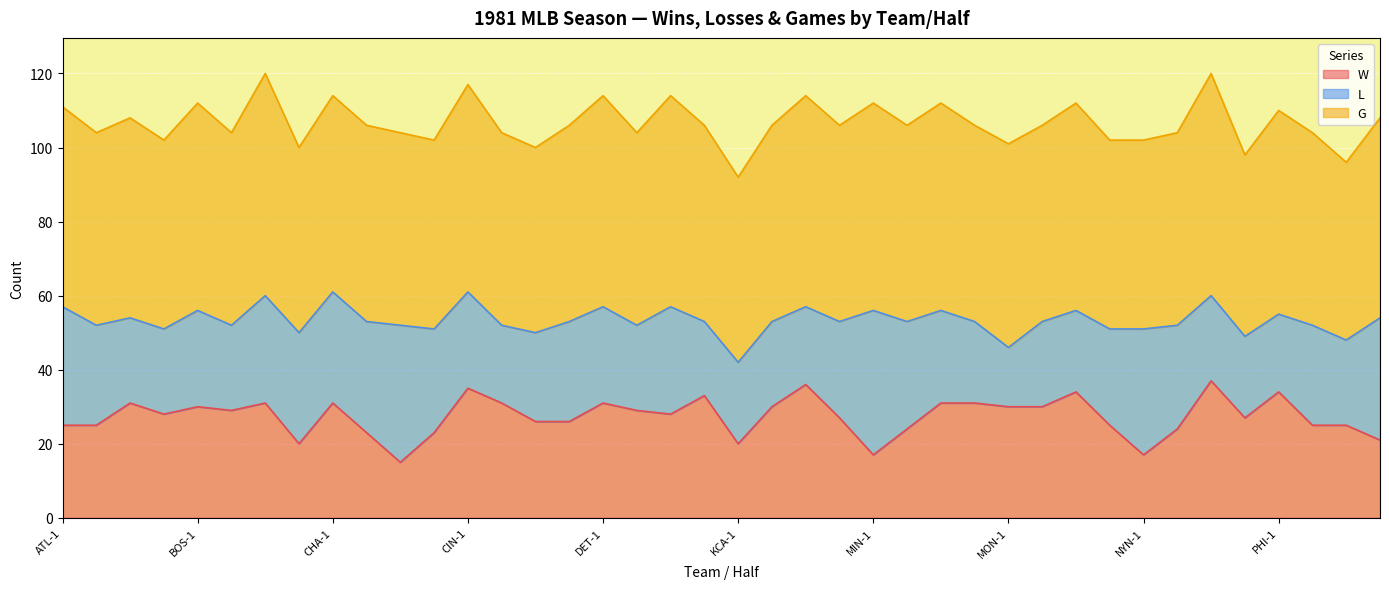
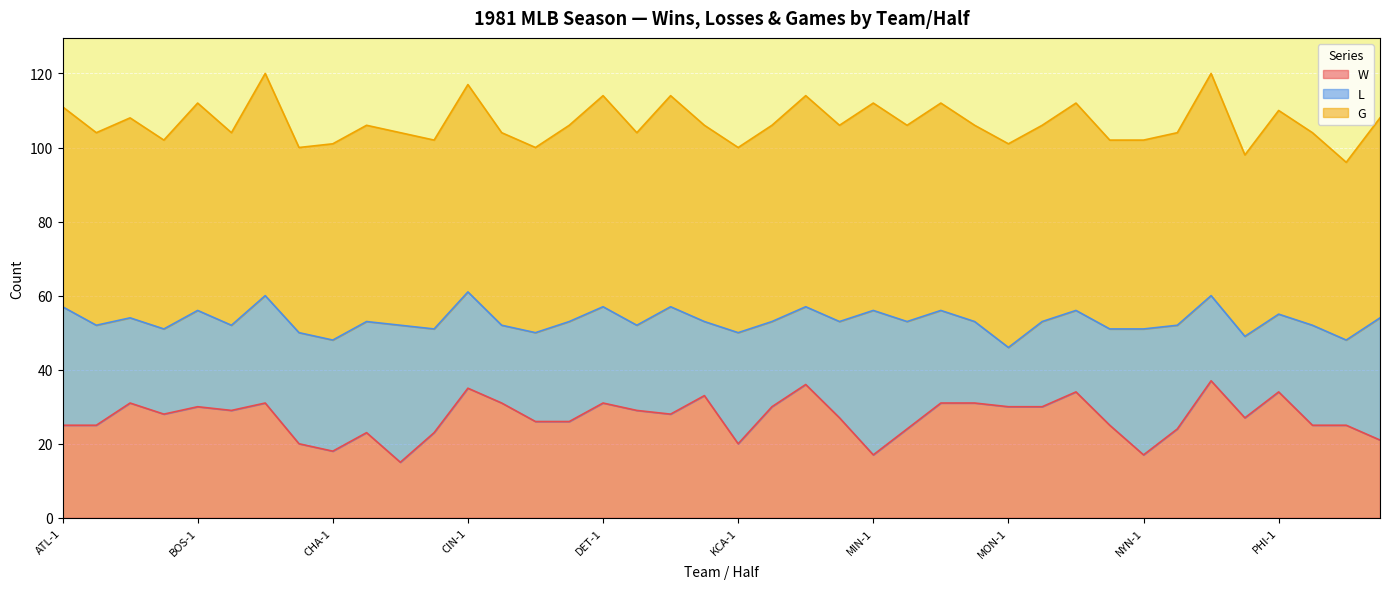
W, CHA-1: 31 -> 18
L, KCA-1: 22 -> 30
